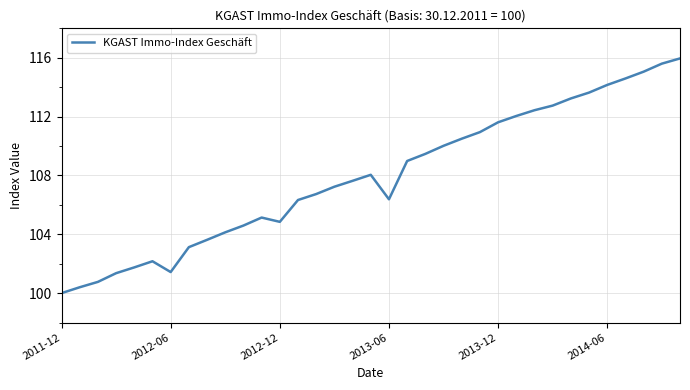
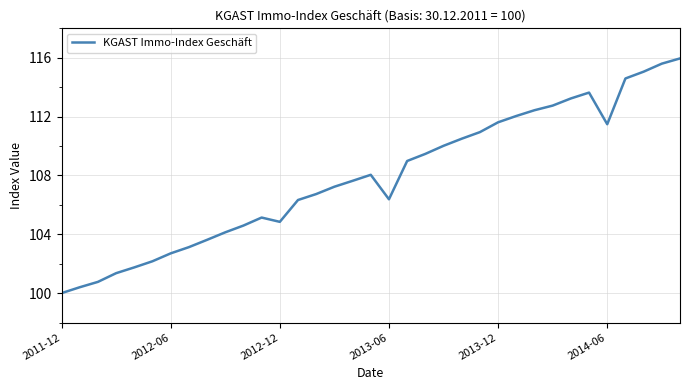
2012-06: 101.4 -> 102.7
2014-06: 114.2 -> 111.5
